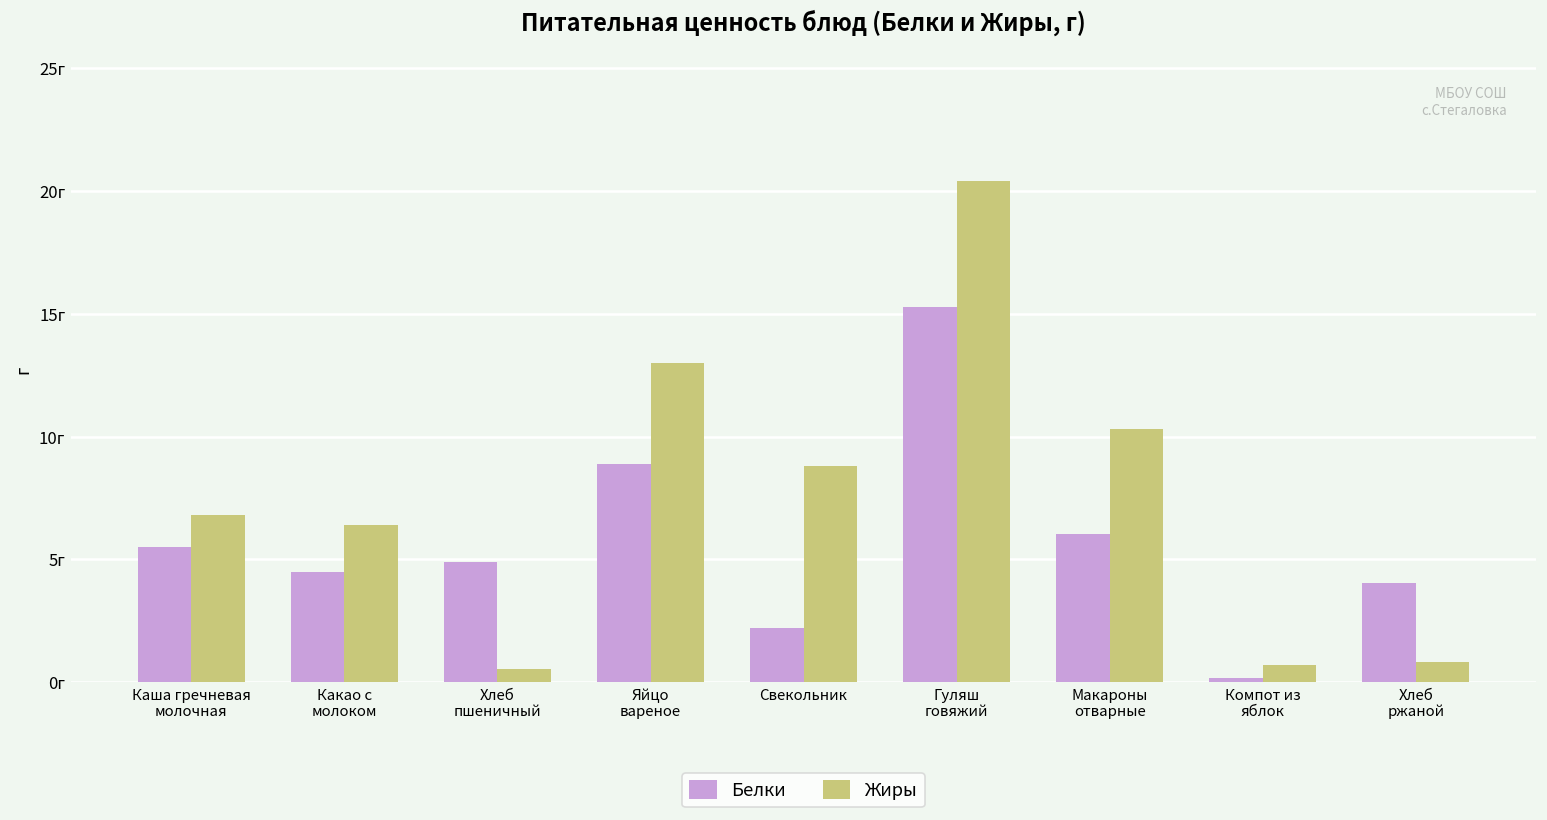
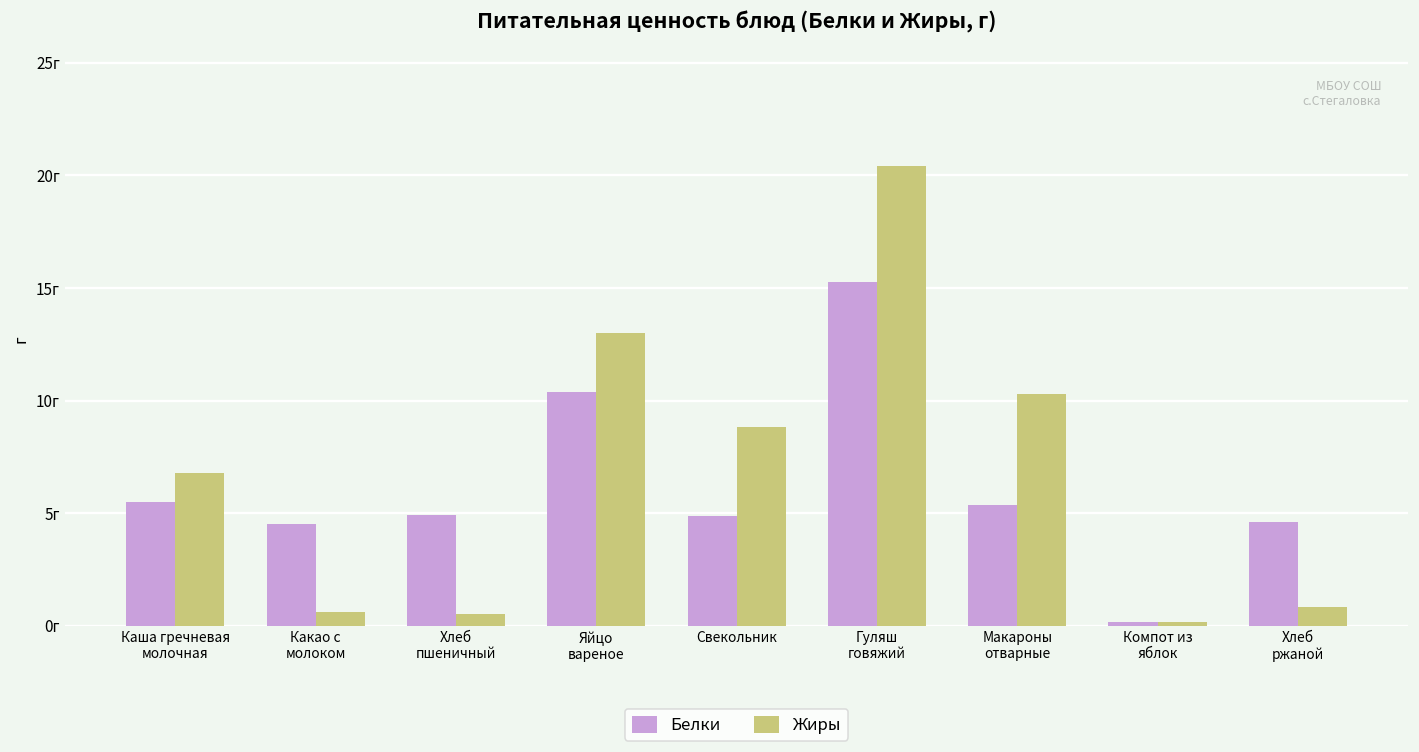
Жиры, Какао с молоком: 6.4г -> 0.6г
Белки, Яйцо вареное: 8.9г -> 10.4г
Белки, Свекольник: 2.2г -> 4.9г
Белки, Макароны отварные: 6.0г -> 5.3г
Жиры, Компот из яблок: 0.7г -> 0.2г
Белки, Хлеб ржаной: 4.0г -> 4.6г
